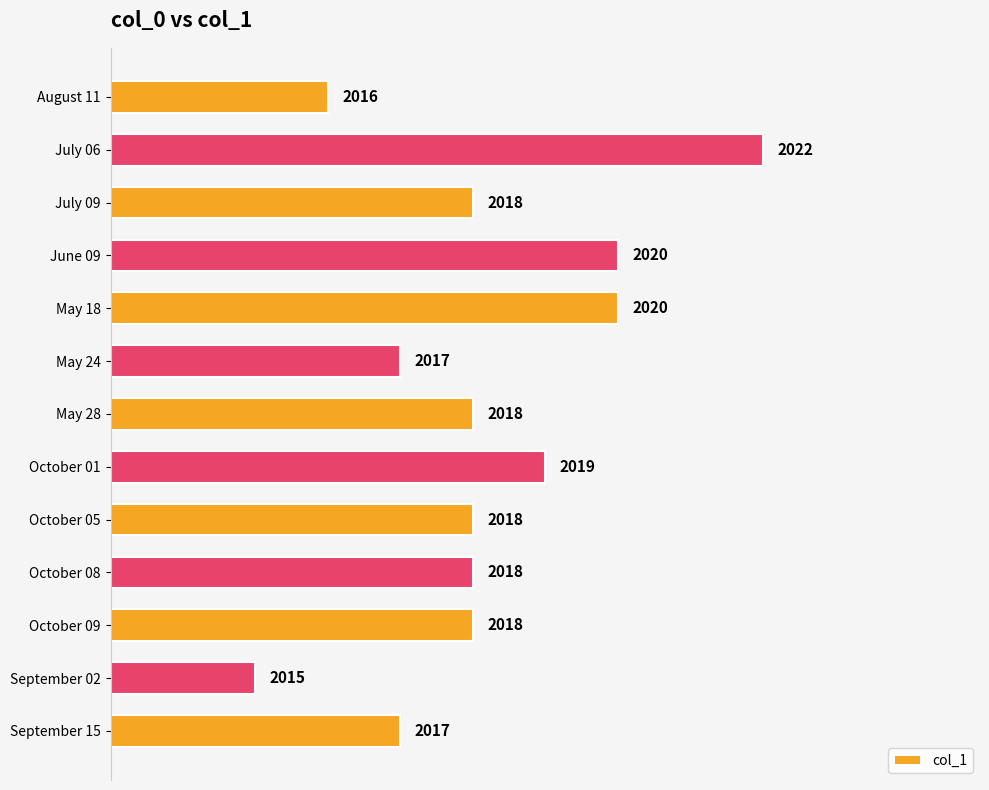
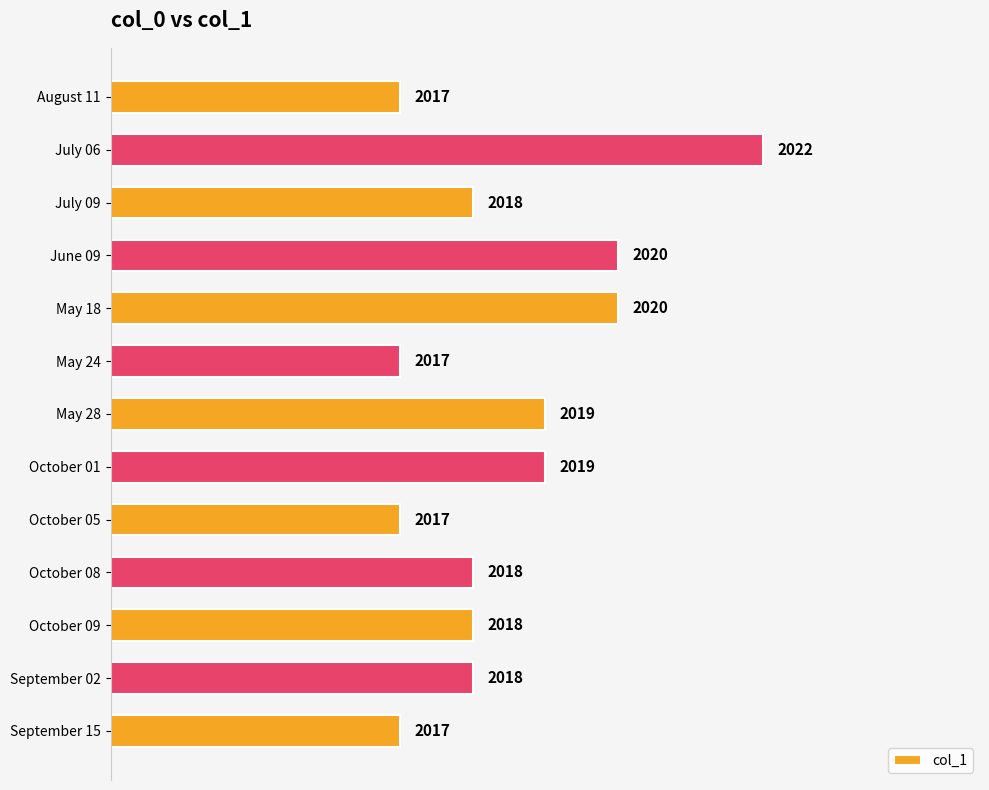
August 11: 2016 -> 2017
May 28: 2018 -> 2019
October 05: 2018 -> 2017
September 02: 2015 -> 2018
